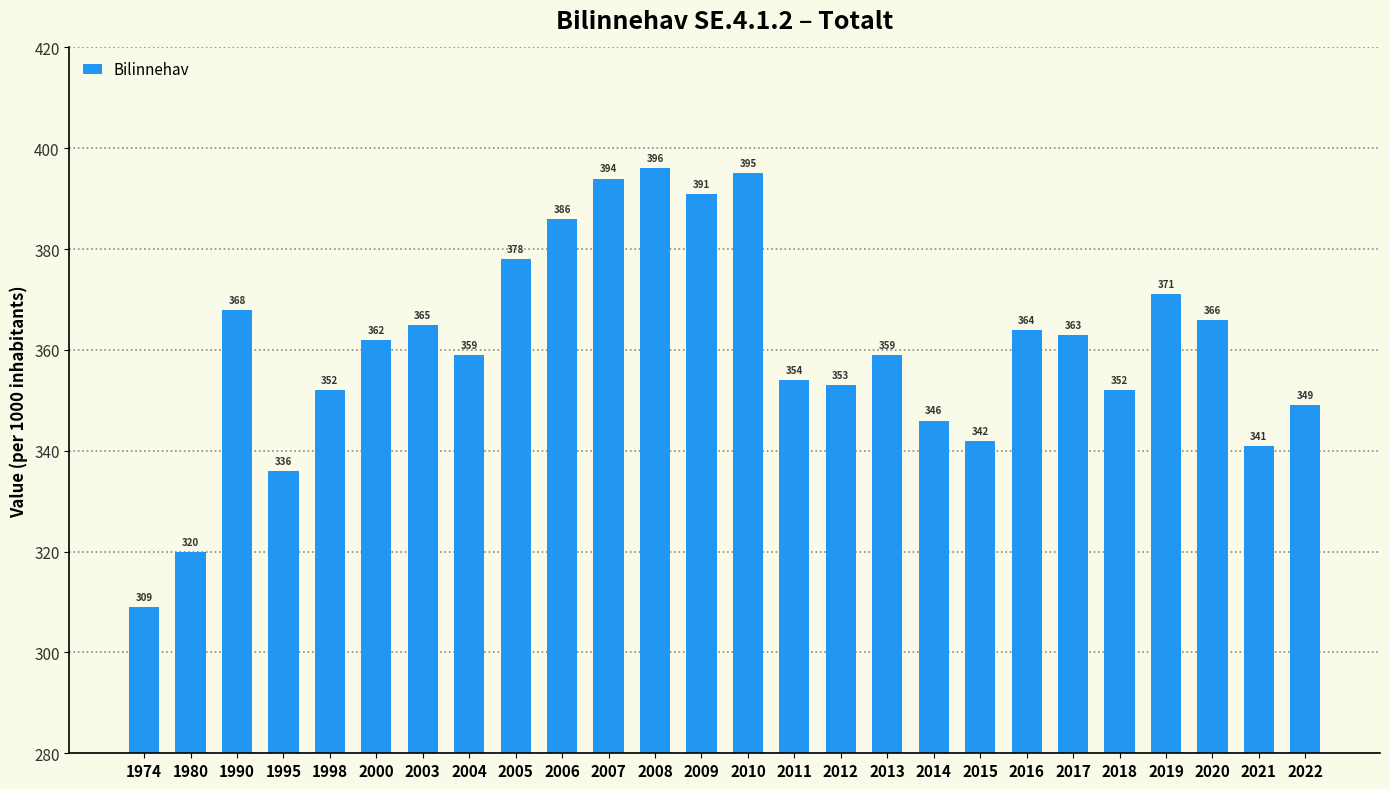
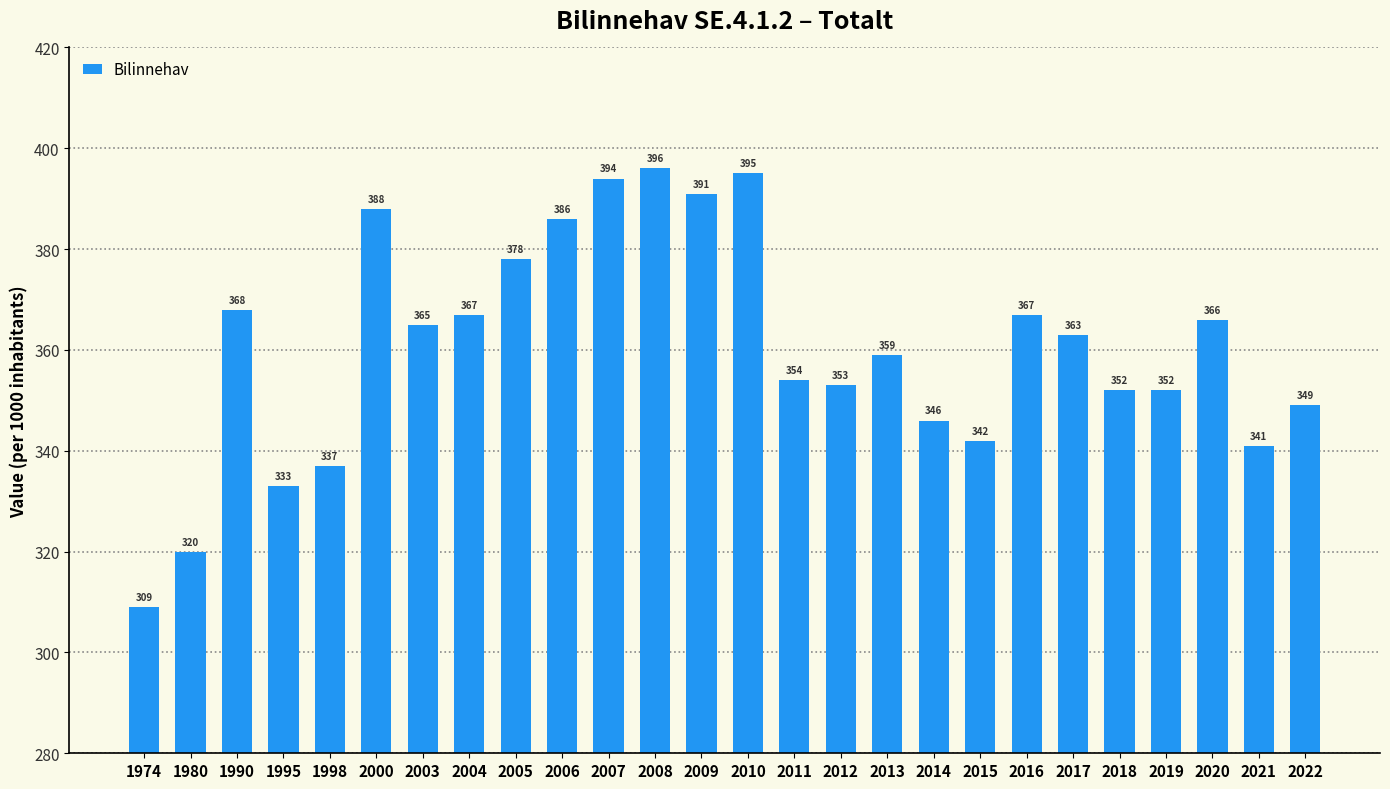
1995: 336 -> 333
1998: 352 -> 337
2000: 362 -> 388
2004: 359 -> 367
2016: 364 -> 367
2019: 371 -> 352
